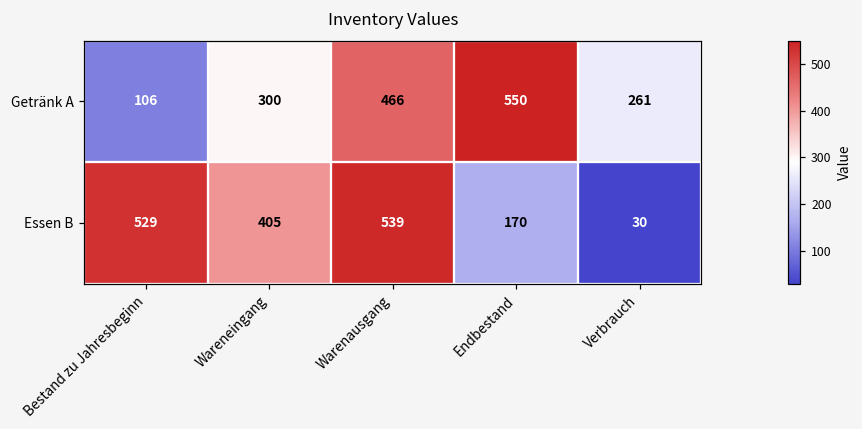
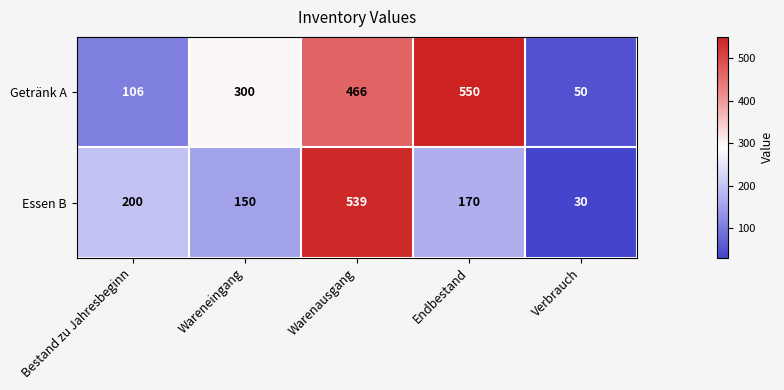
Getränk A, Verbrauch: 261 -> 50
Essen B, Bestand zu Jahresbeginn: 529 -> 200
Essen B, Wareneingang: 405 -> 150
